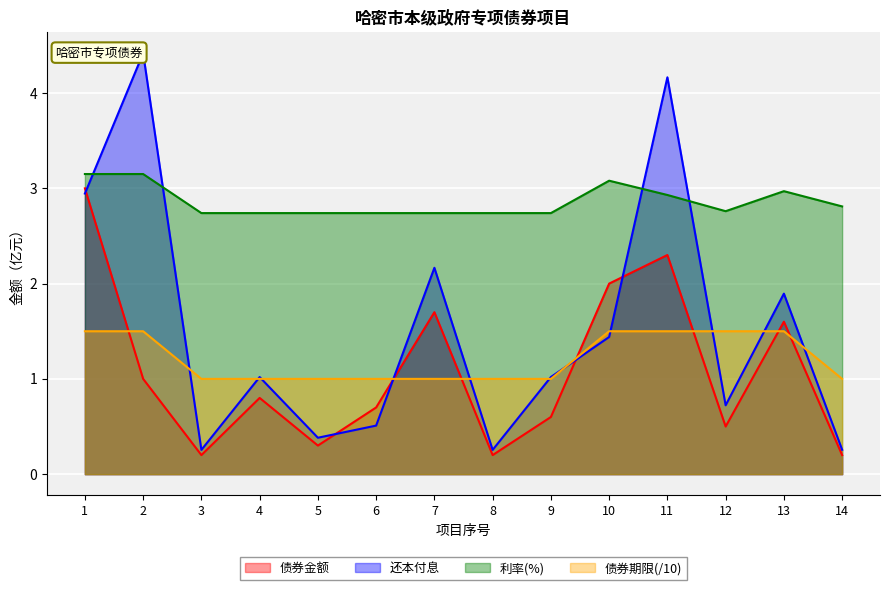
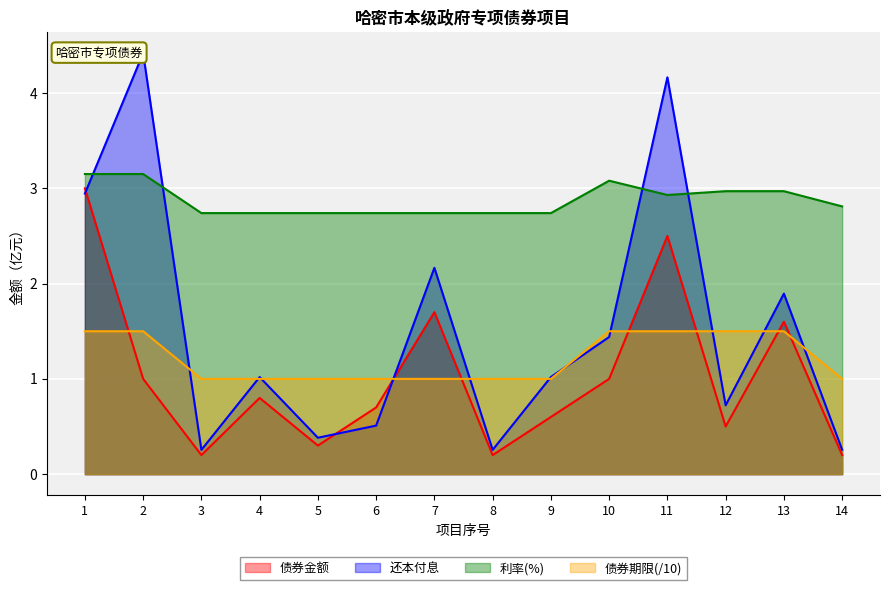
债券金额, 10: 2 -> 1
债券金额, 11: 2.3 -> 2.5
利率(%), 12: 2.8 -> 3.0
